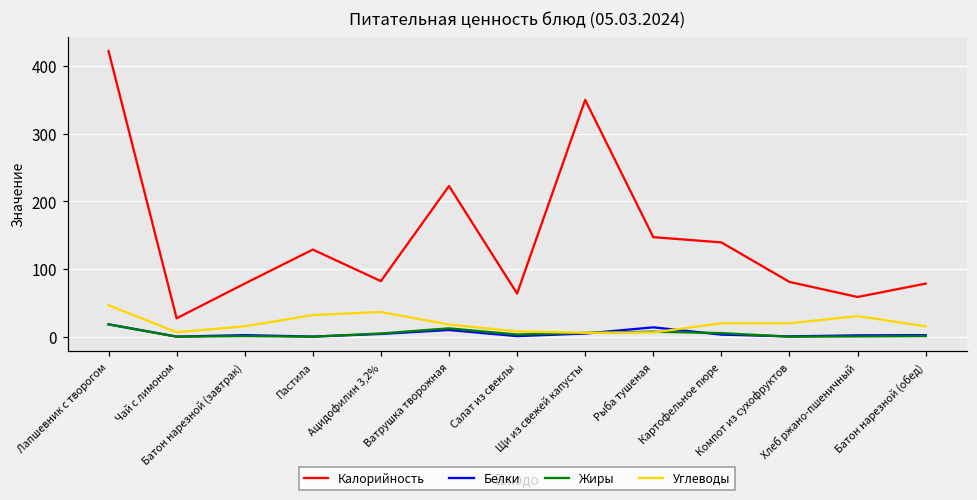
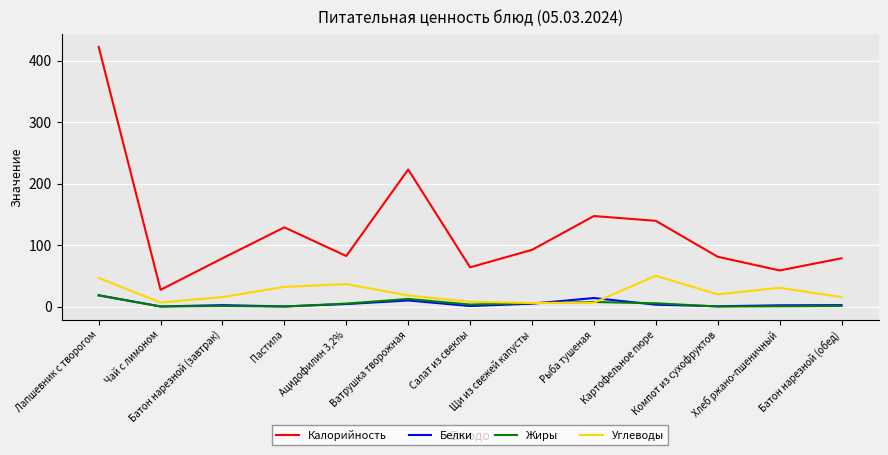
Калорийность, Щи из свежей капусты: 350 -> 90
Углеводы, Картофельное пюре: 20 -> 50
